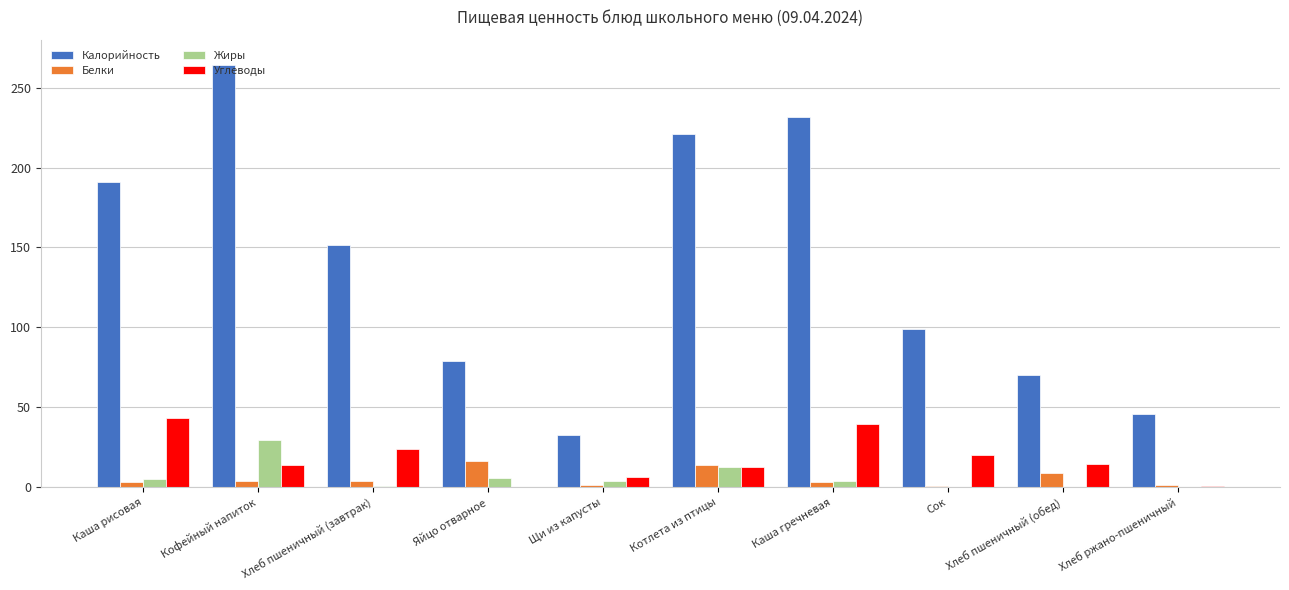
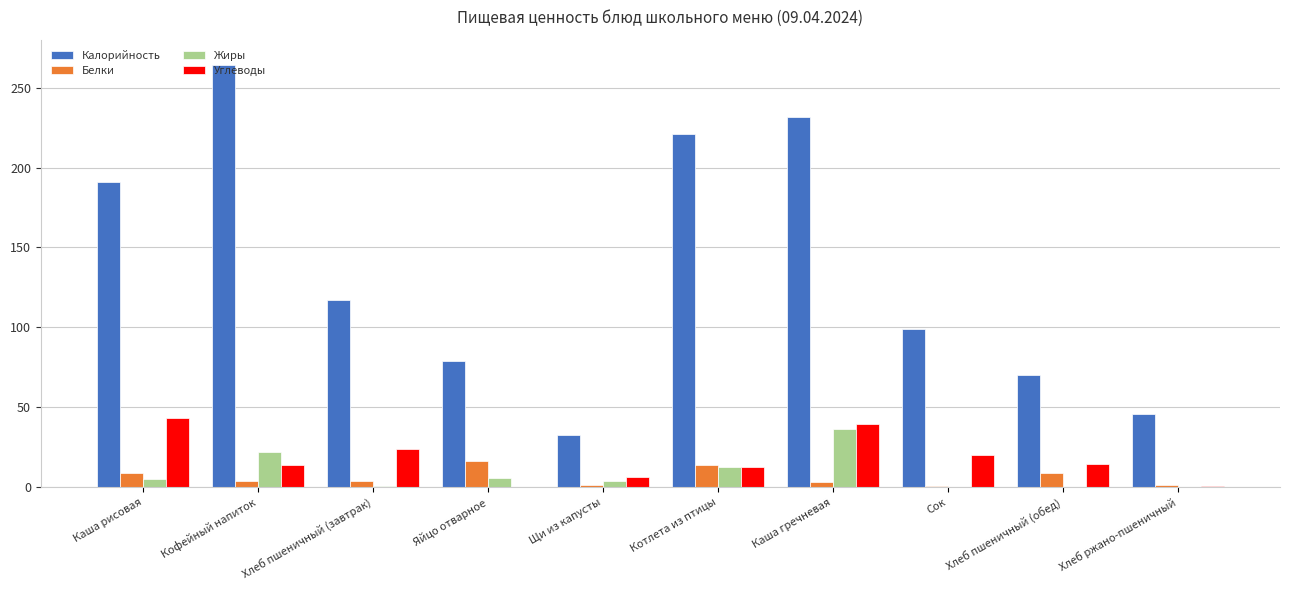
Белки, Каша рисовая: 3 -> 9
Жиры, Кофейный напиток: 29 -> 22
Калорийность, Хлеб пшеничный (завтрак): 151 -> 117
Жиры, Каша гречневая: 4 -> 36
